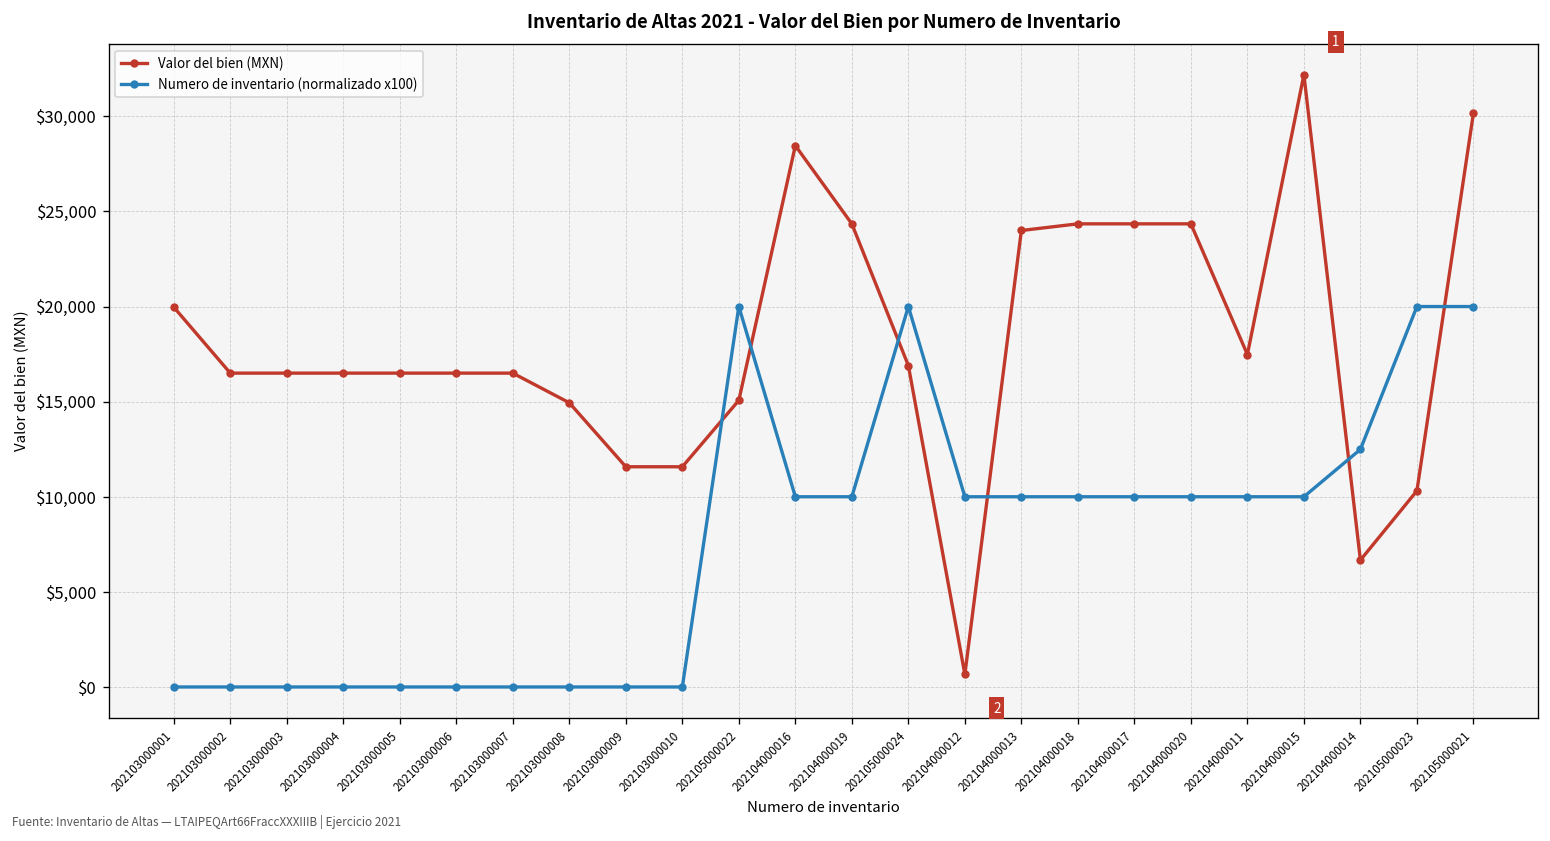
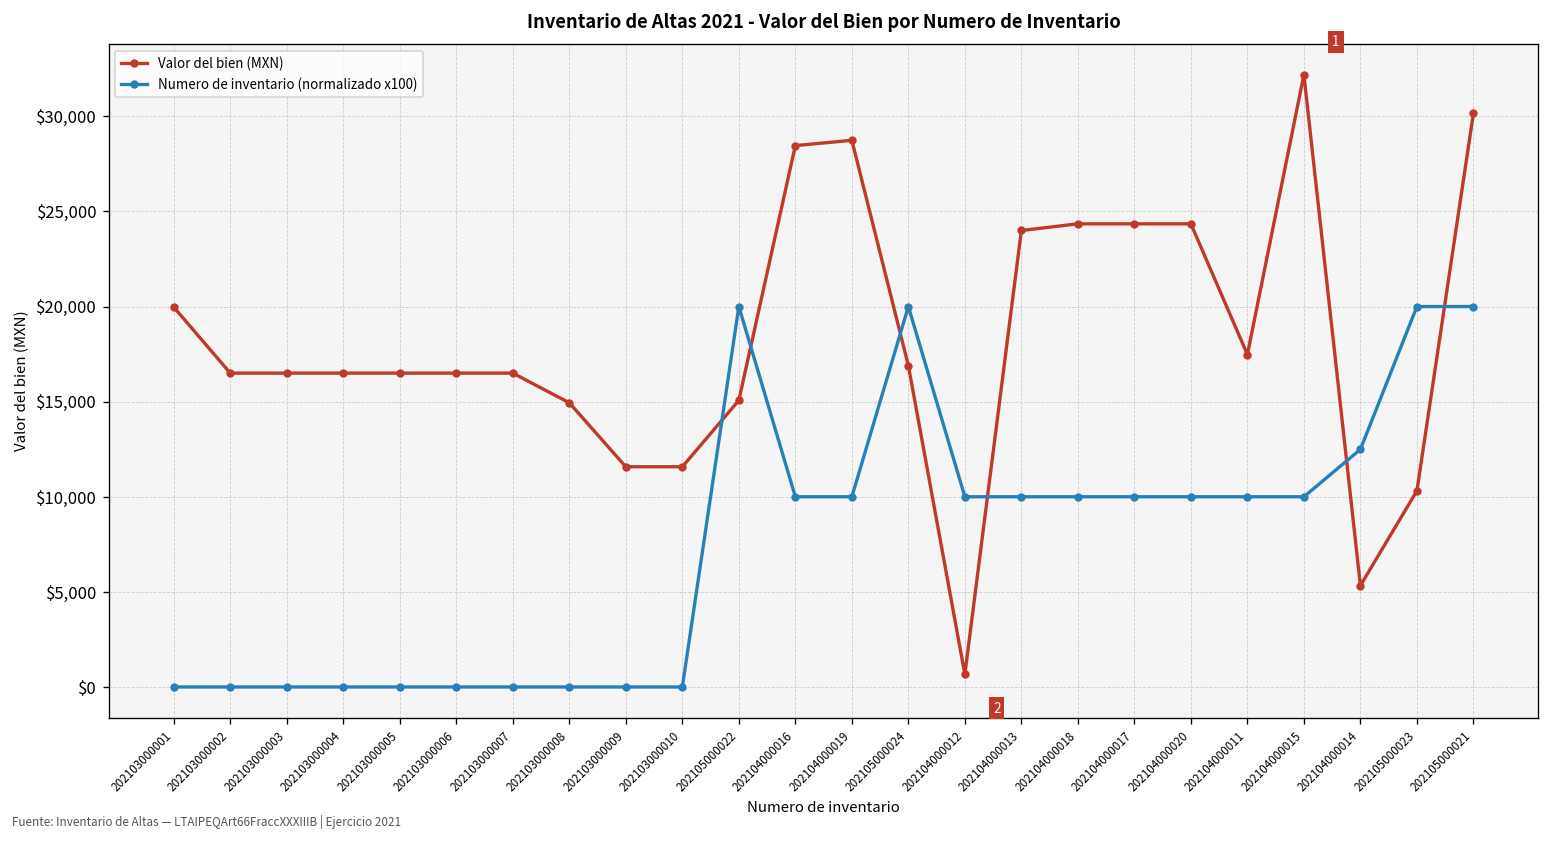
Valor del bien (MXN), 202104000019: $24,300 -> $28,700
Valor del bien (MXN), 202104000014: $6,700 -> $5,300
